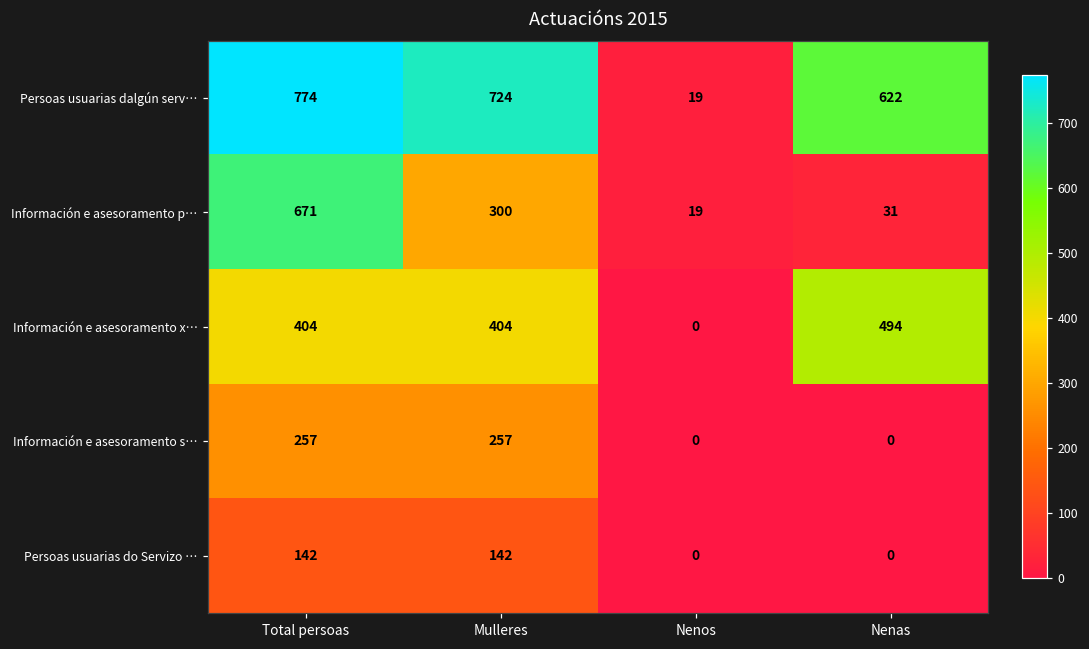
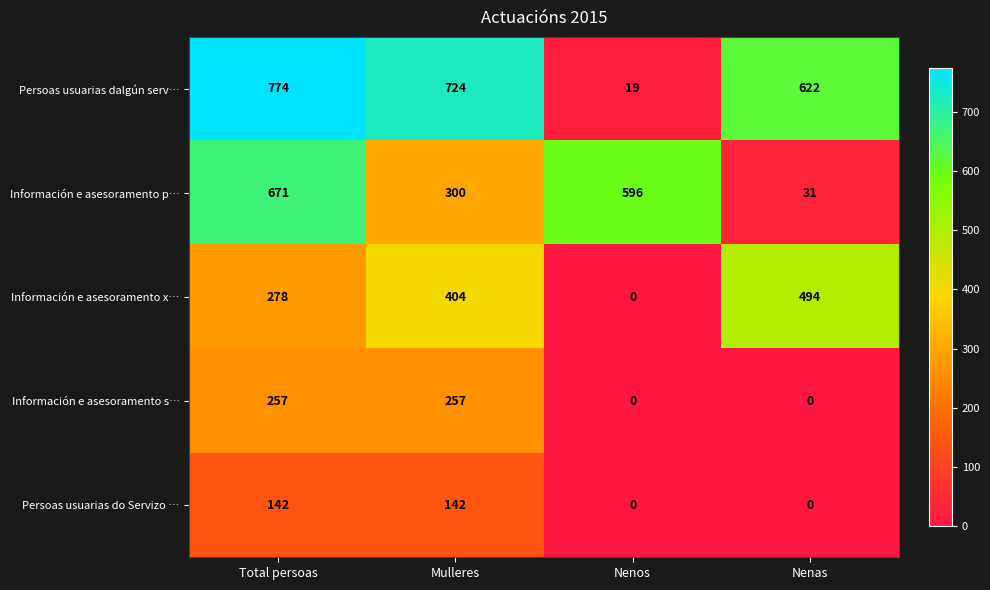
Información e asesoramento p…, Nenos: 19 -> 596
Información e asesoramento x…, Total persoas: 404 -> 278
